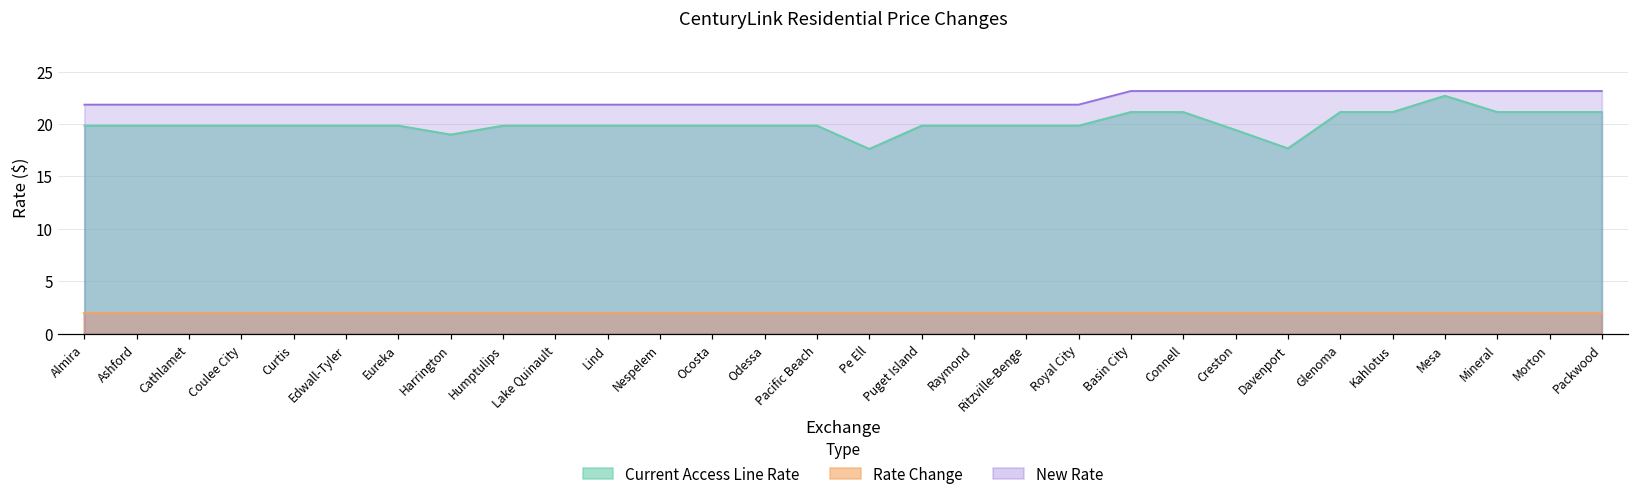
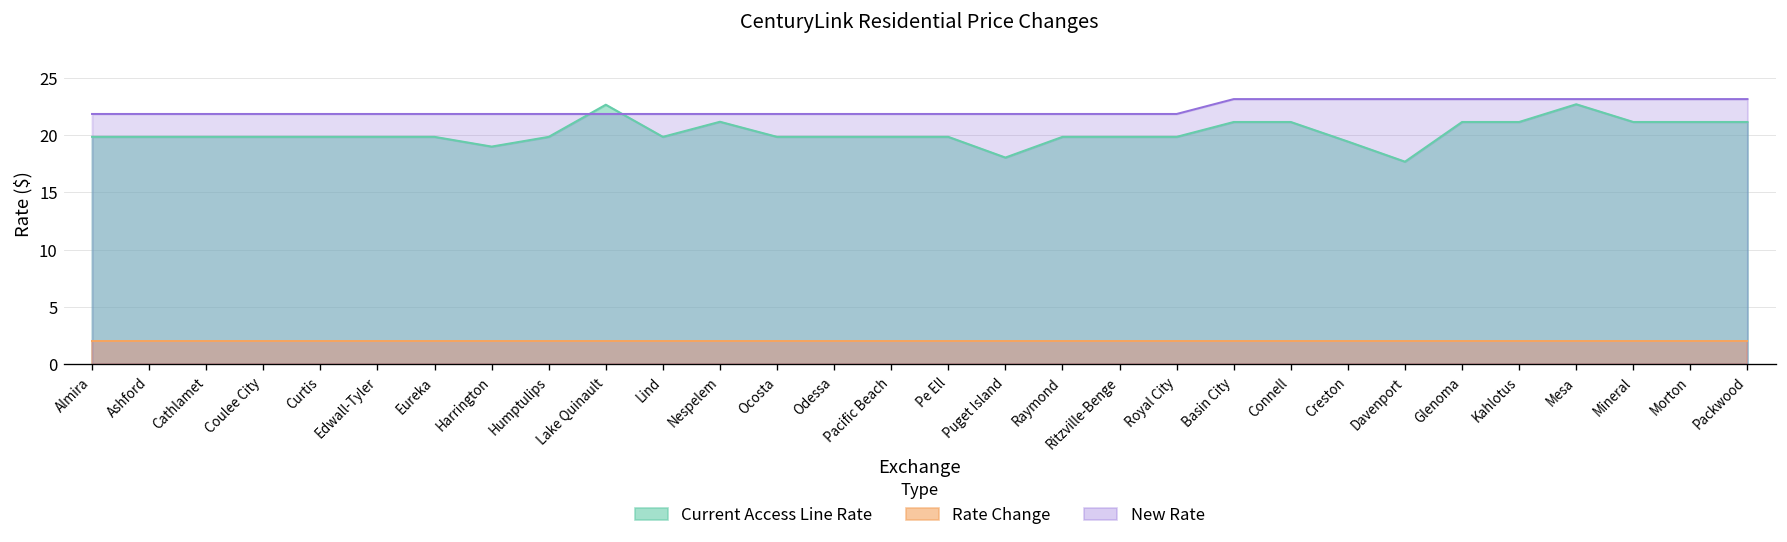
Current Access Line Rate, Lake Quinault: 20 -> 23
Current Access Line Rate, Nespelem: 20 -> 21
Current Access Line Rate, Pe Ell: 18 -> 20
Current Access Line Rate, Puget Island: 20 -> 18
